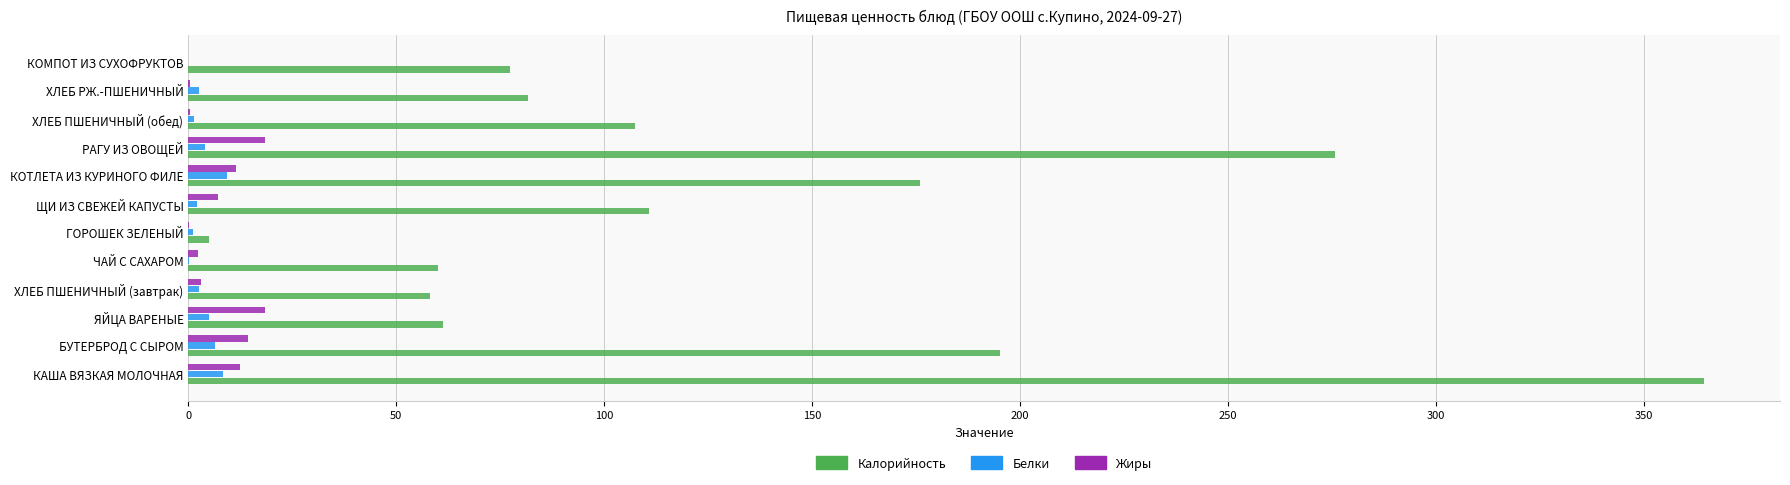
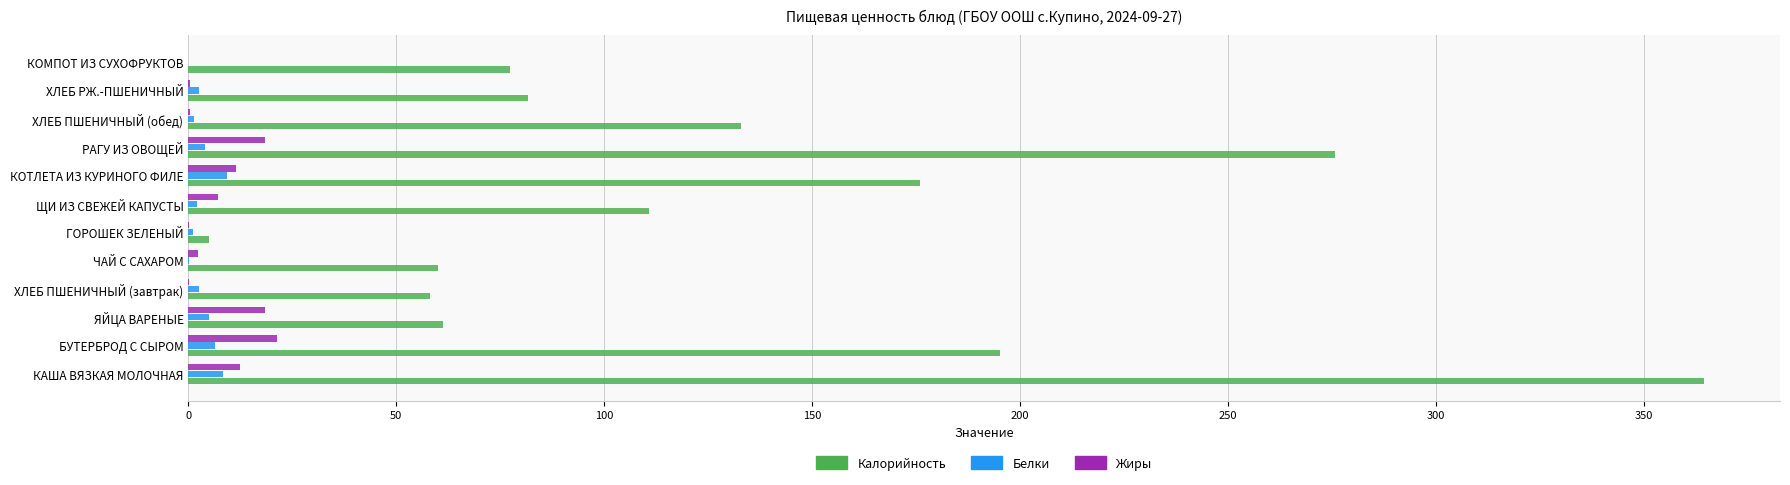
Калорийность, ХЛЕБ ПШЕНИЧНЫЙ (обед): 108 -> 133
Жиры, ХЛЕБ ПШЕНИЧНЫЙ (завтрак): 3 -> 0
Жиры, БУТЕРБРОД С СЫРОМ: 14 -> 21
